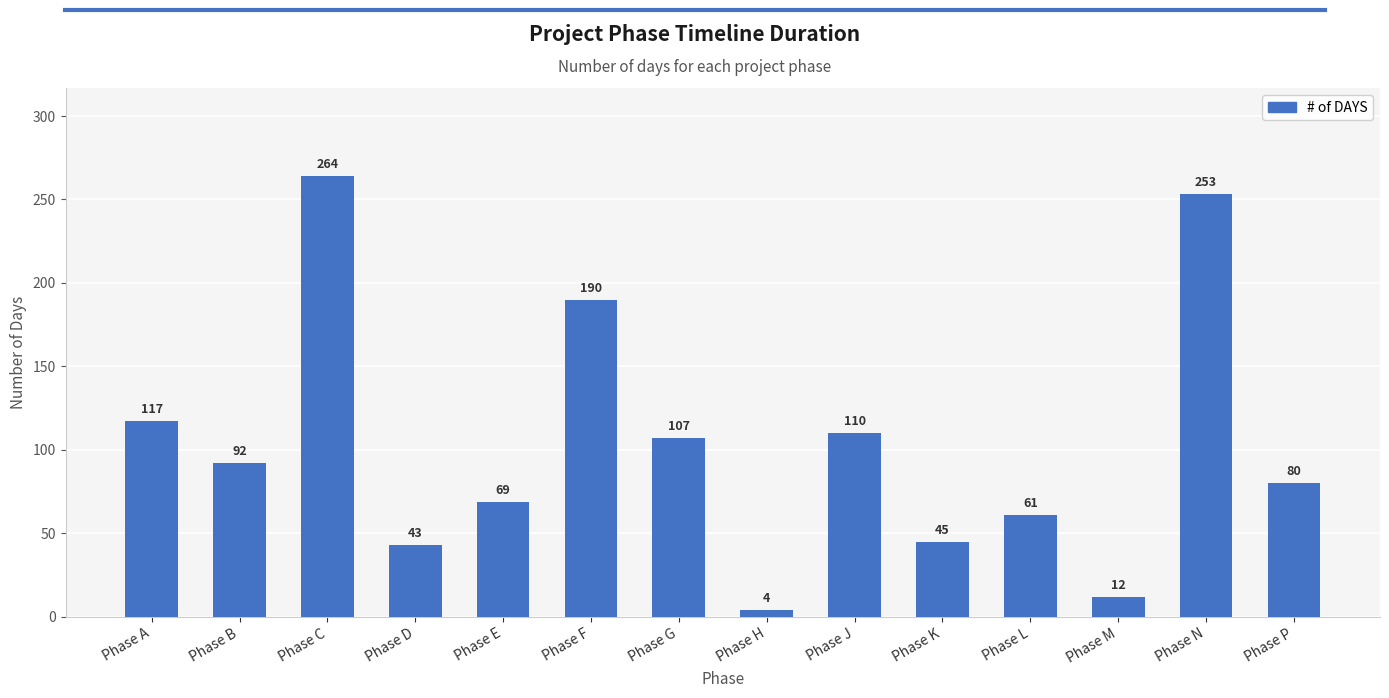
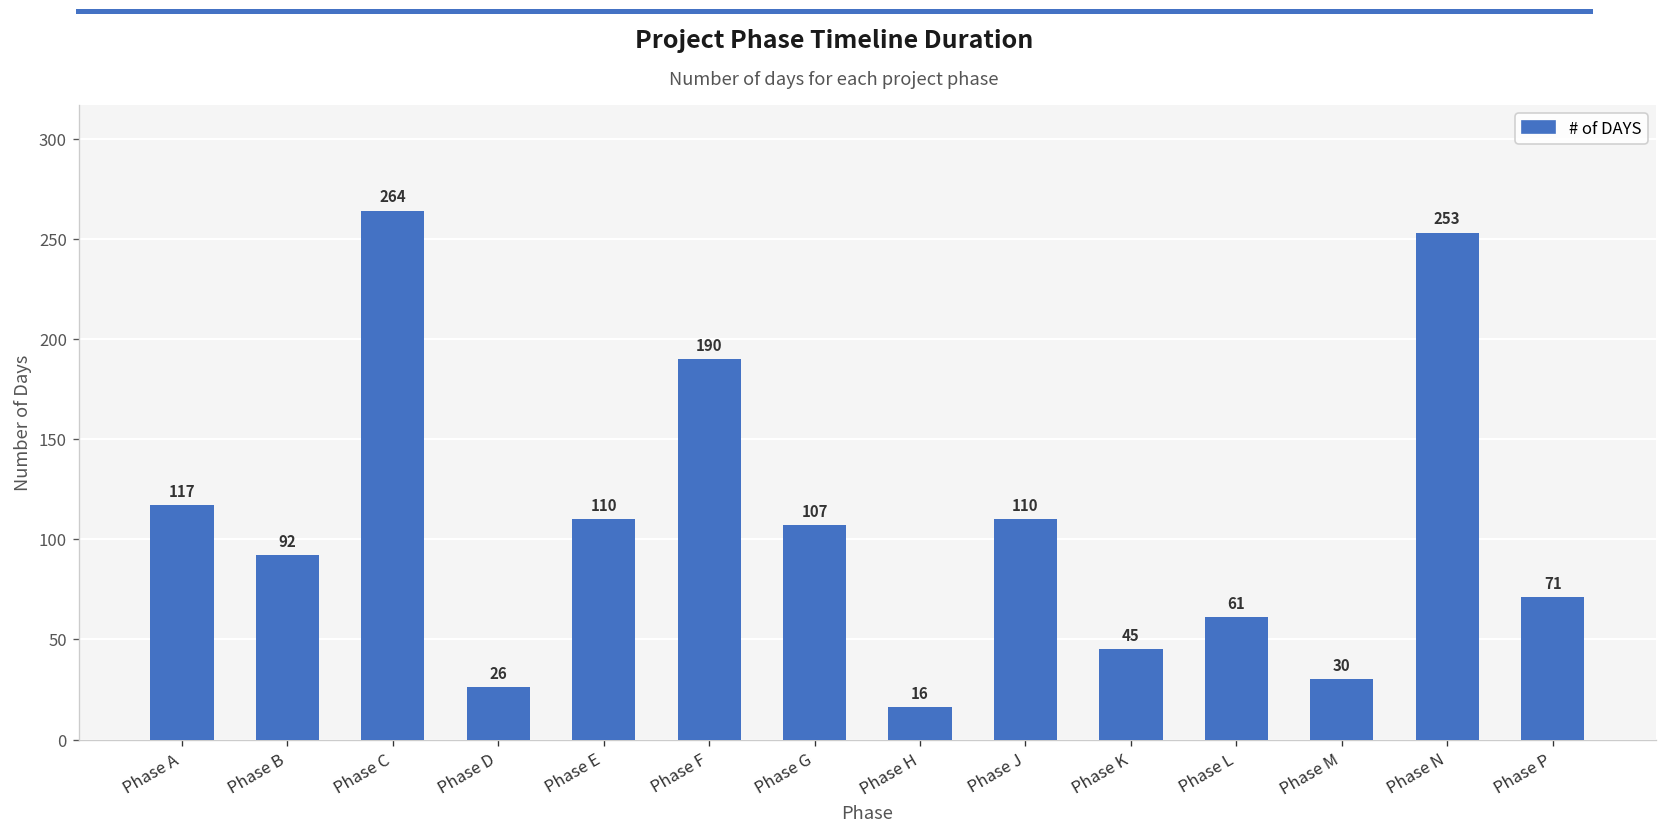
Phase D: 43 -> 26
Phase E: 69 -> 110
Phase H: 4 -> 16
Phase M: 12 -> 30
Phase P: 80 -> 71
